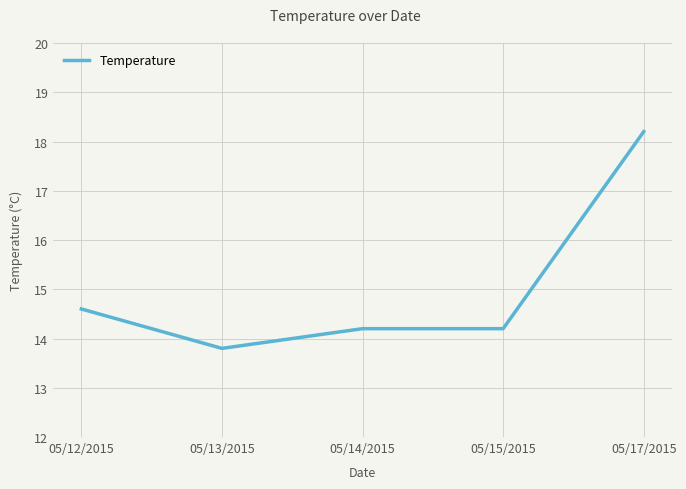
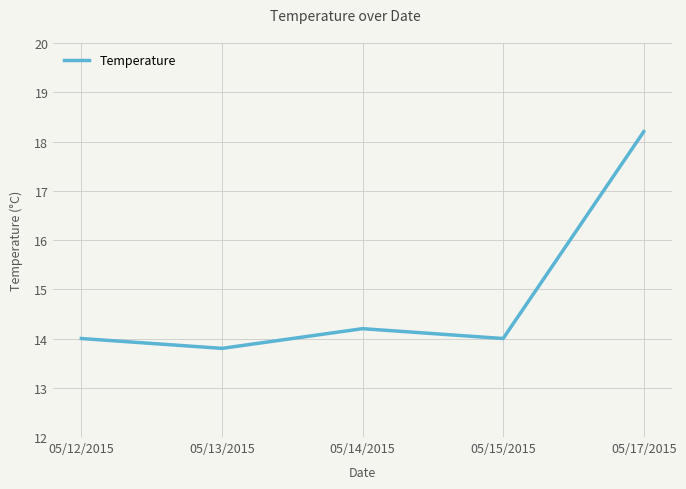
05/12/2015: 14.6 -> 14.0
05/15/2015: 14.2 -> 14.0
